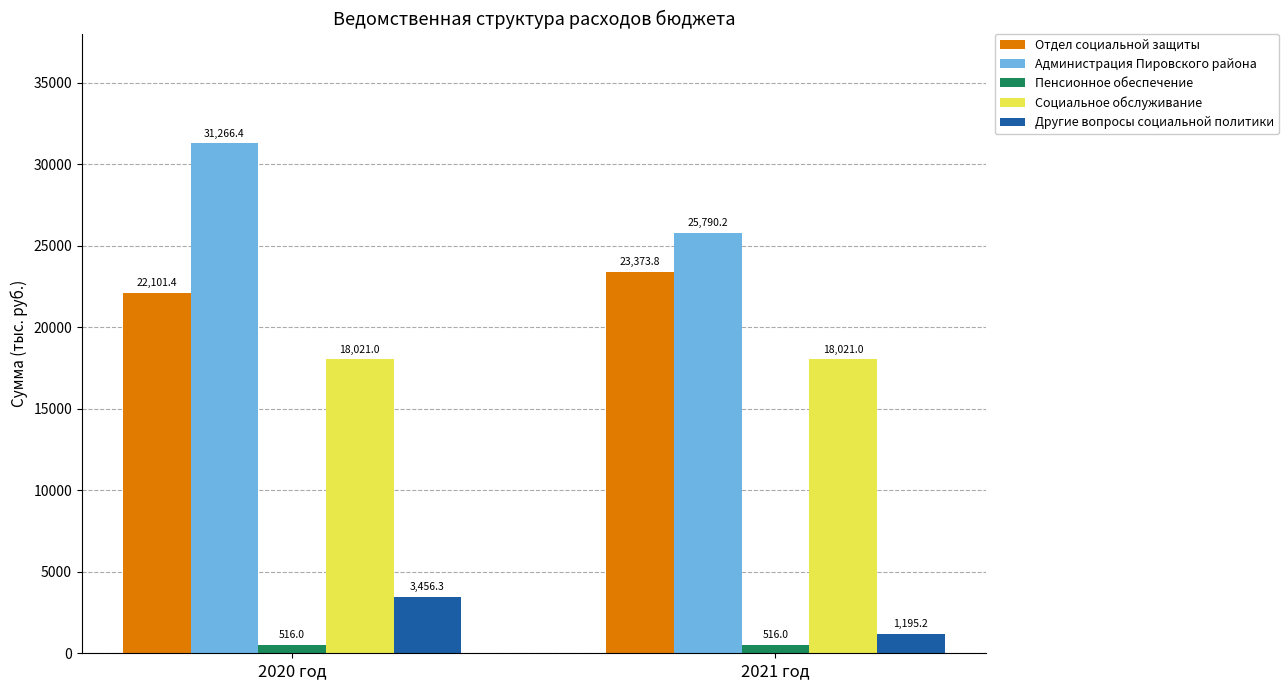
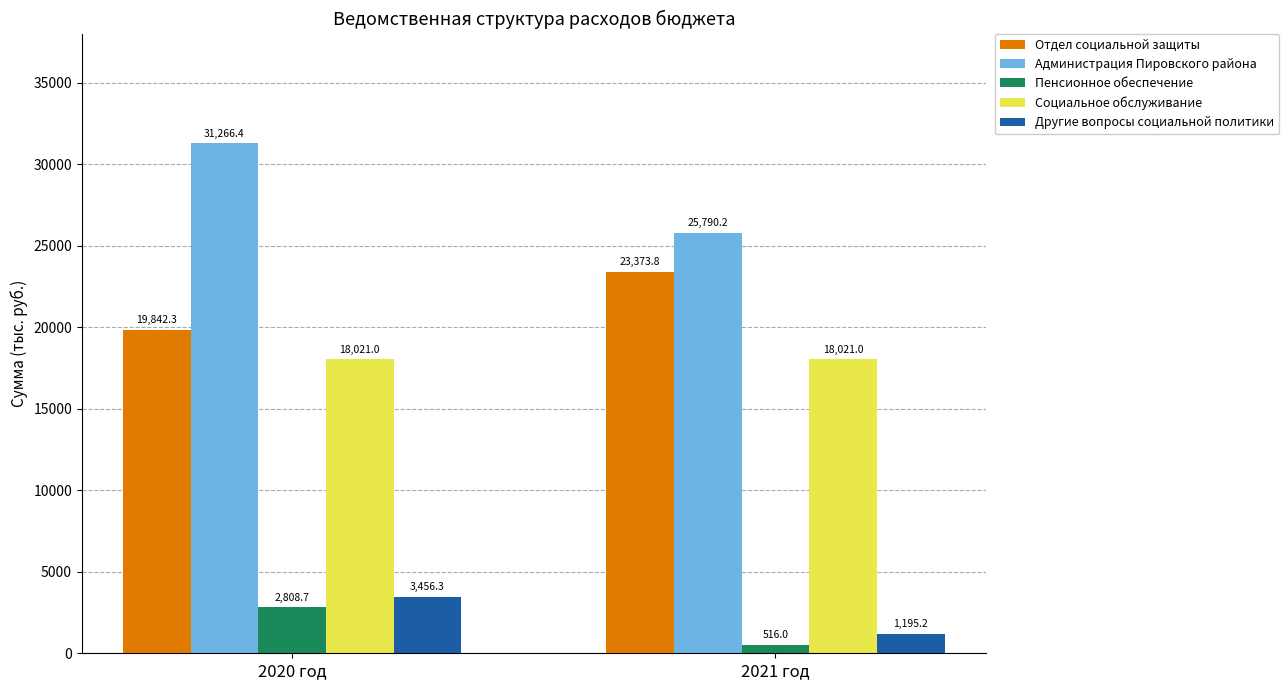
Отдел социальной защиты, 2020 год: 22,101.4 -> 19,842.3
Пенсионное обеспечение, 2020 год: 516.0 -> 2,808.7
